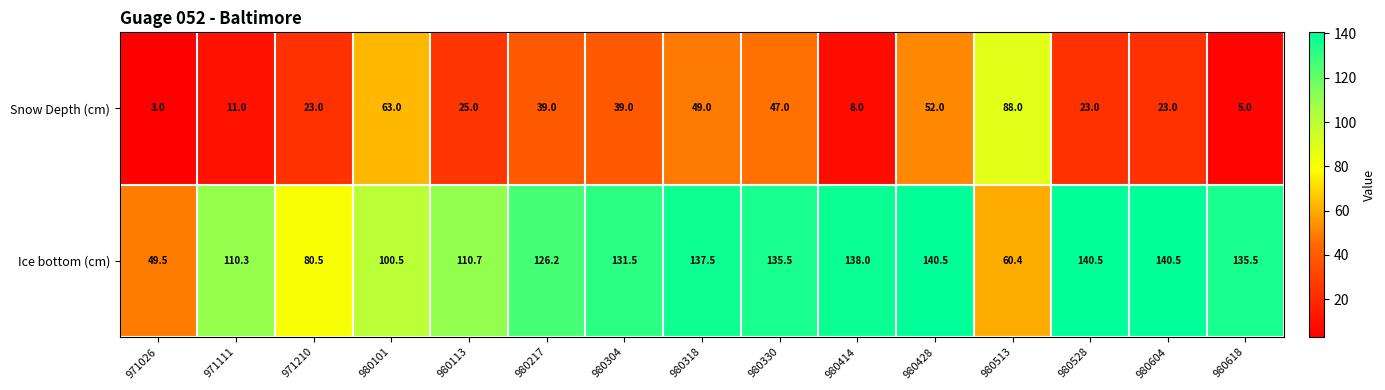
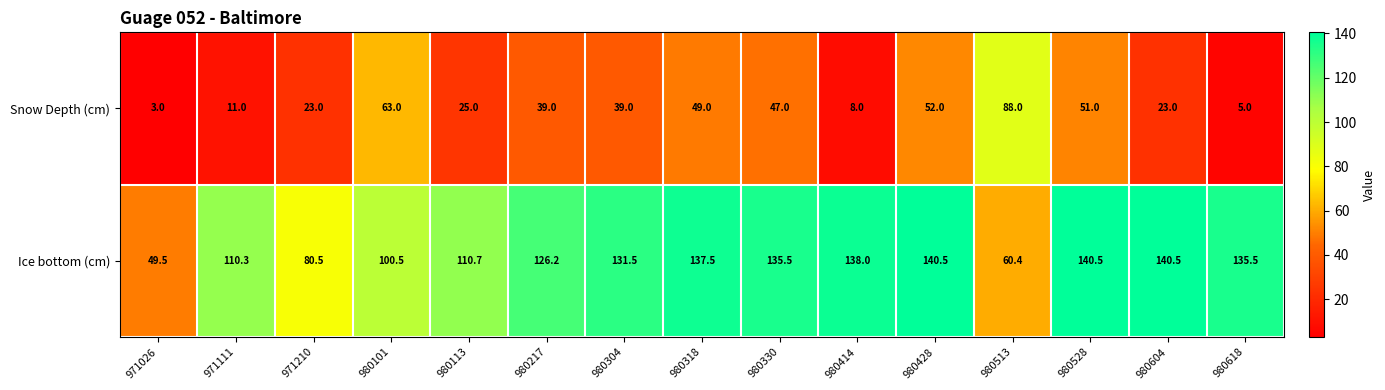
Snow Depth (cm), 980528: 23.0 -> 51.0
